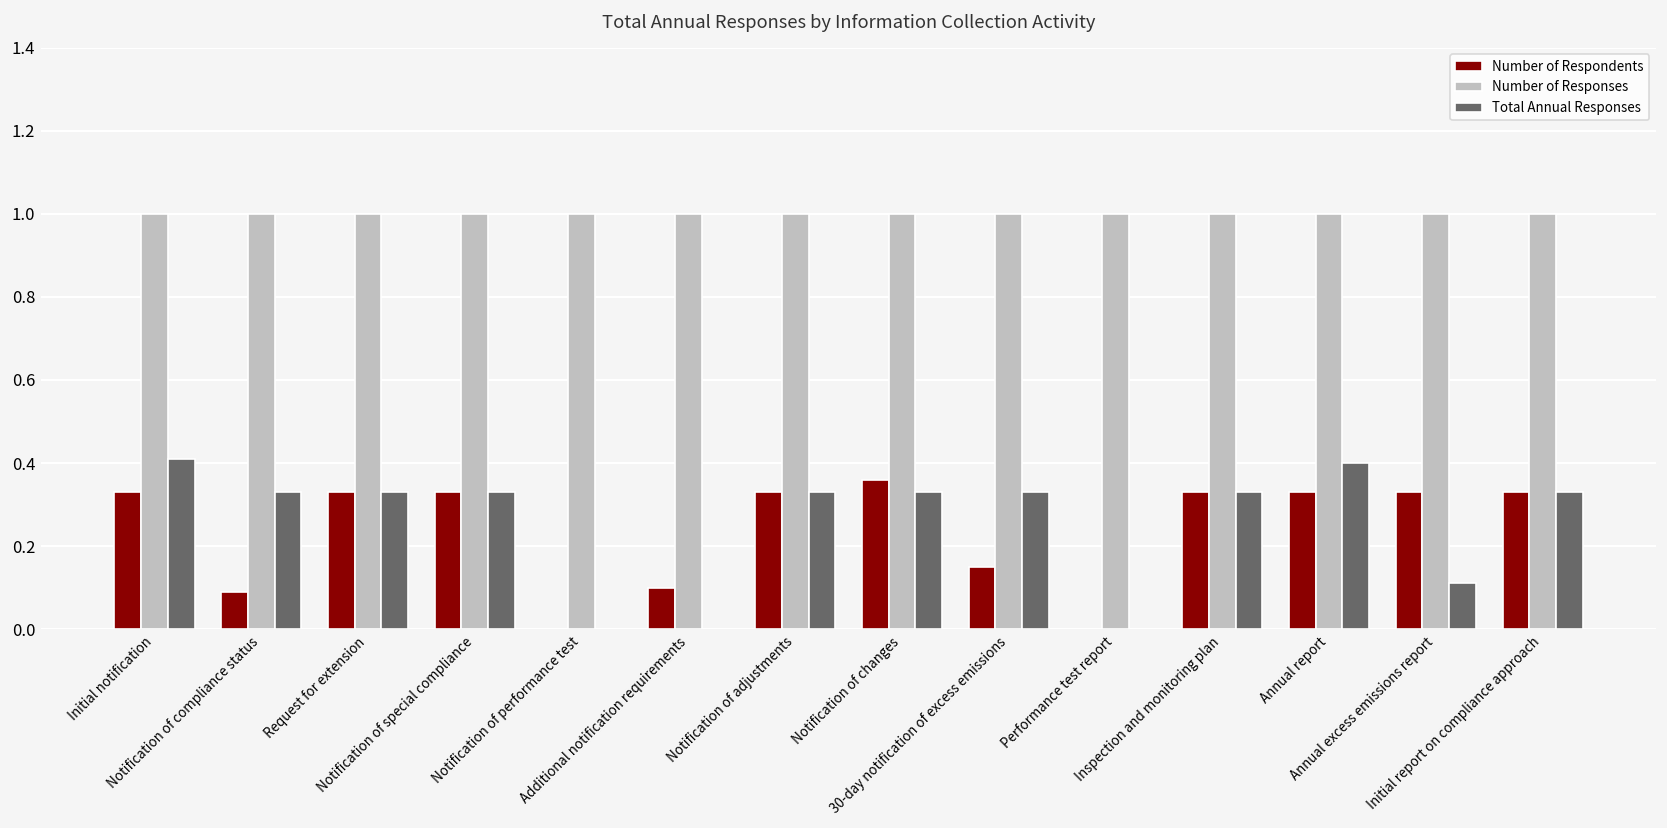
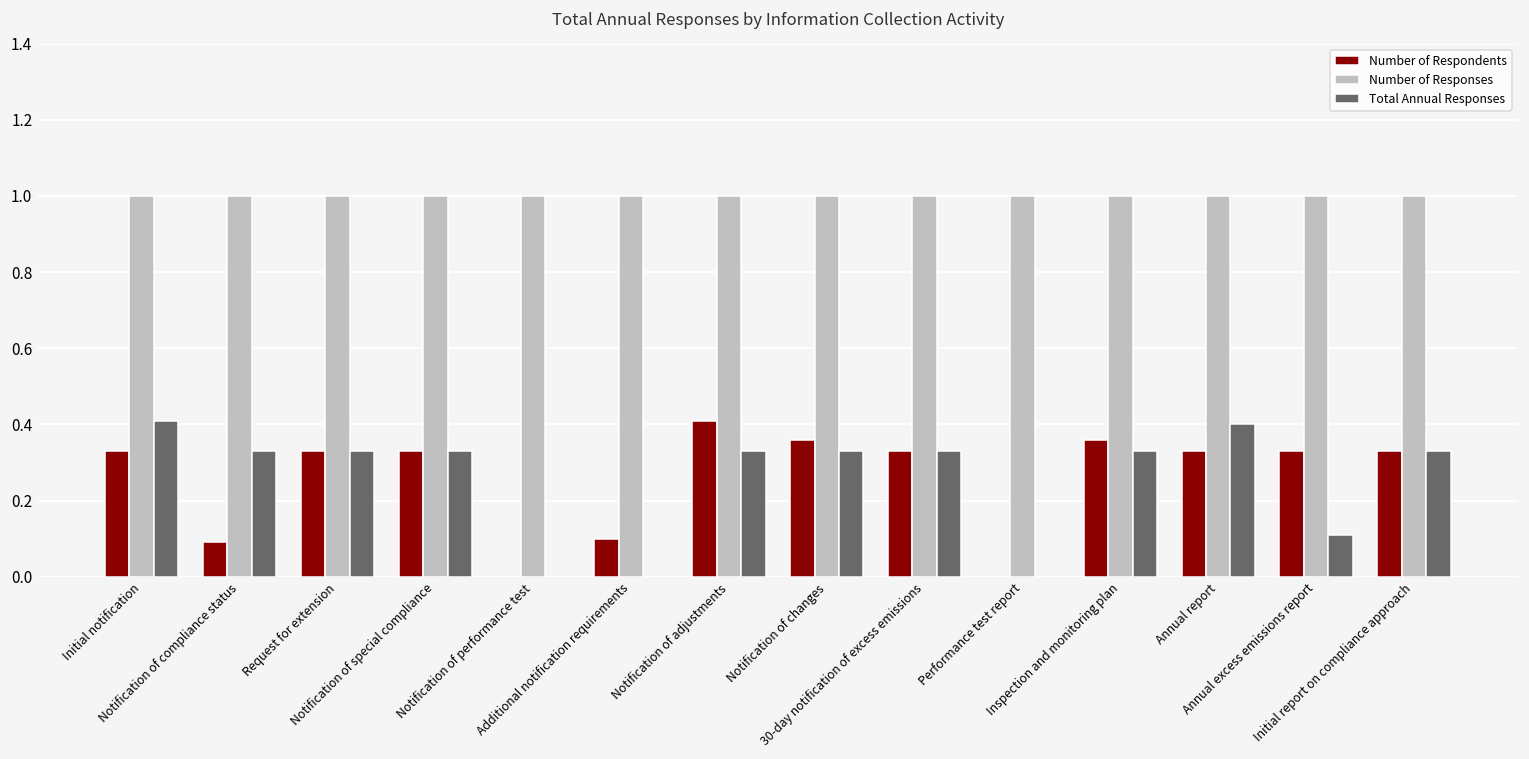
Number of Respondents, Notification of adjustments: 0.33 -> 0.41
Number of Respondents, 30-day notification of excess emissions: 0.15 -> 0.33
Number of Respondents, Inspection and monitoring plan: 0.33 -> 0.36
